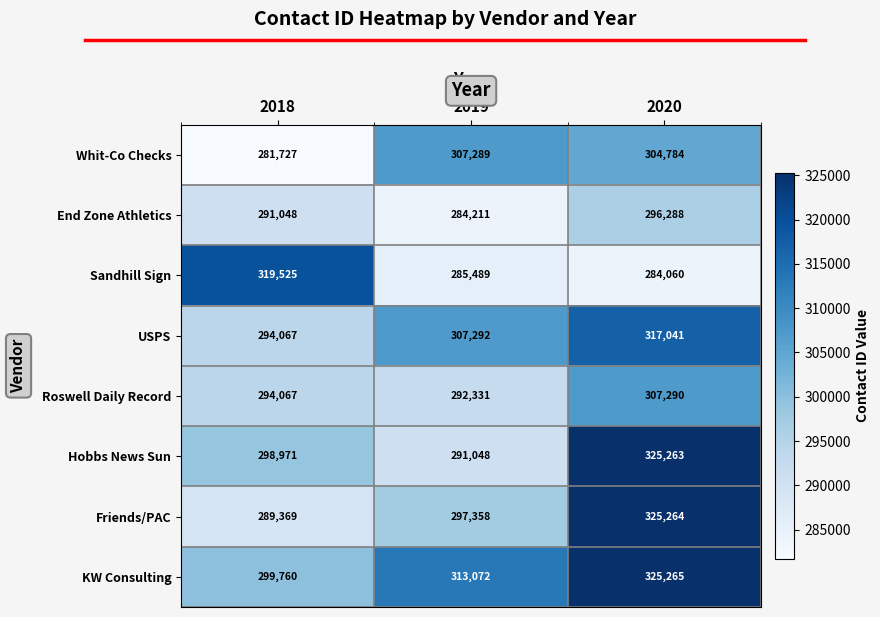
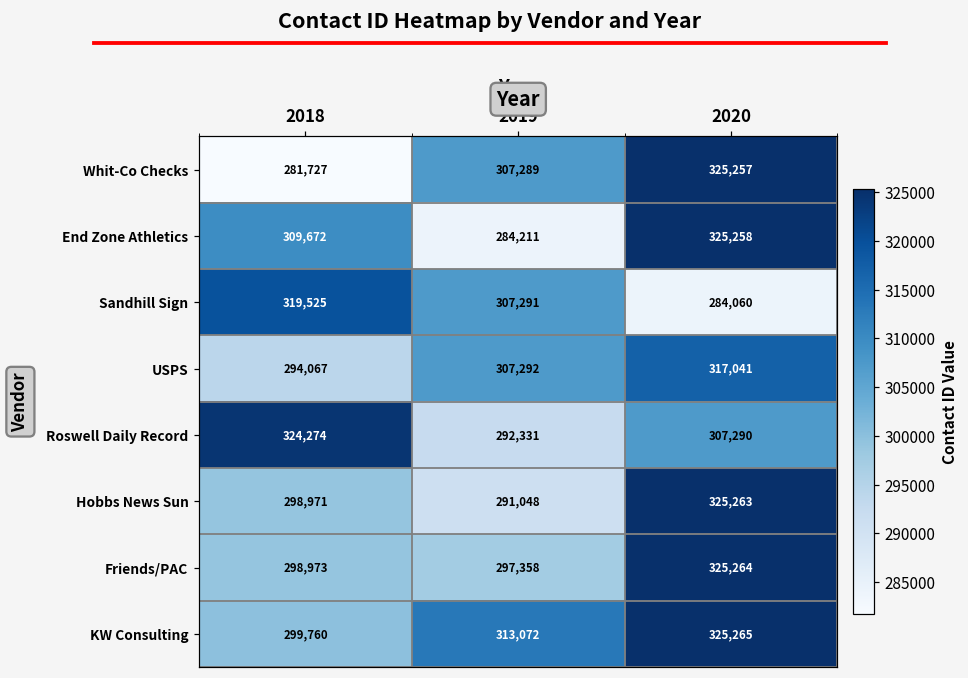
Whit-Co Checks, 2020: 304,784 -> 325,257
End Zone Athletics, 2018: 291,048 -> 309,672
End Zone Athletics, 2020: 296,288 -> 325,258
Sandhill Sign, 2019: 285,489 -> 307,291
Roswell Daily Record, 2018: 294,067 -> 324,274
Friends/PAC, 2018: 289,369 -> 298,973
